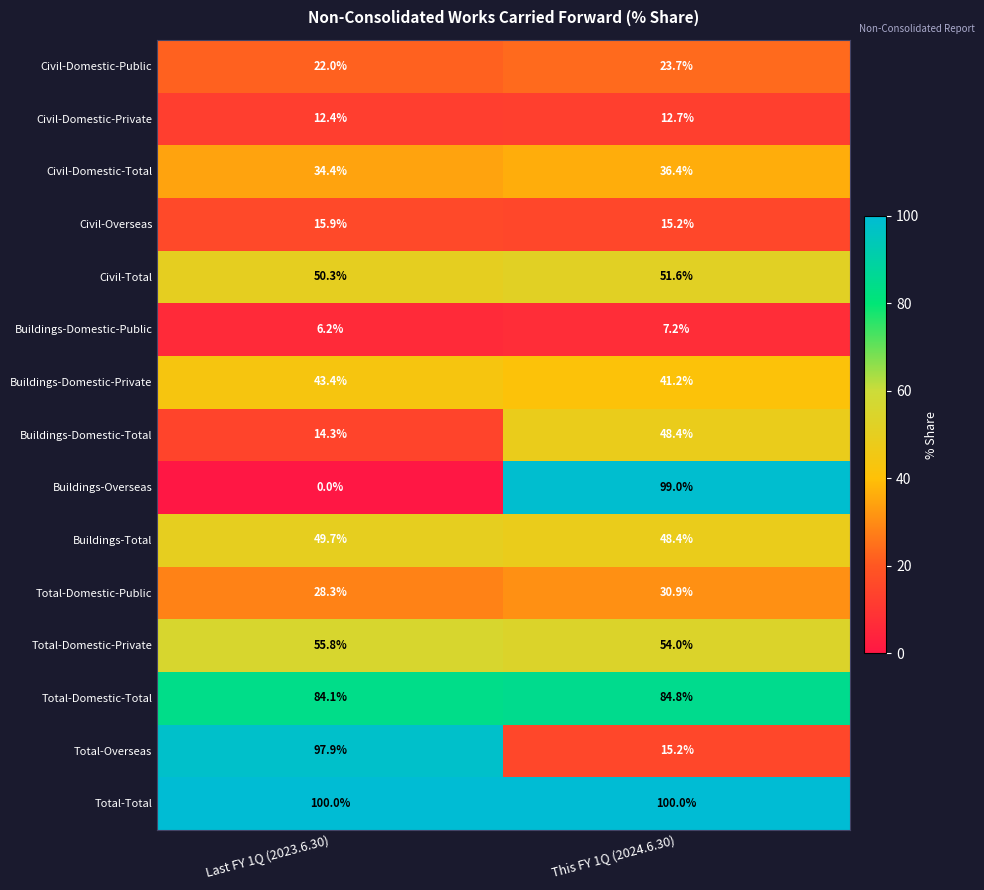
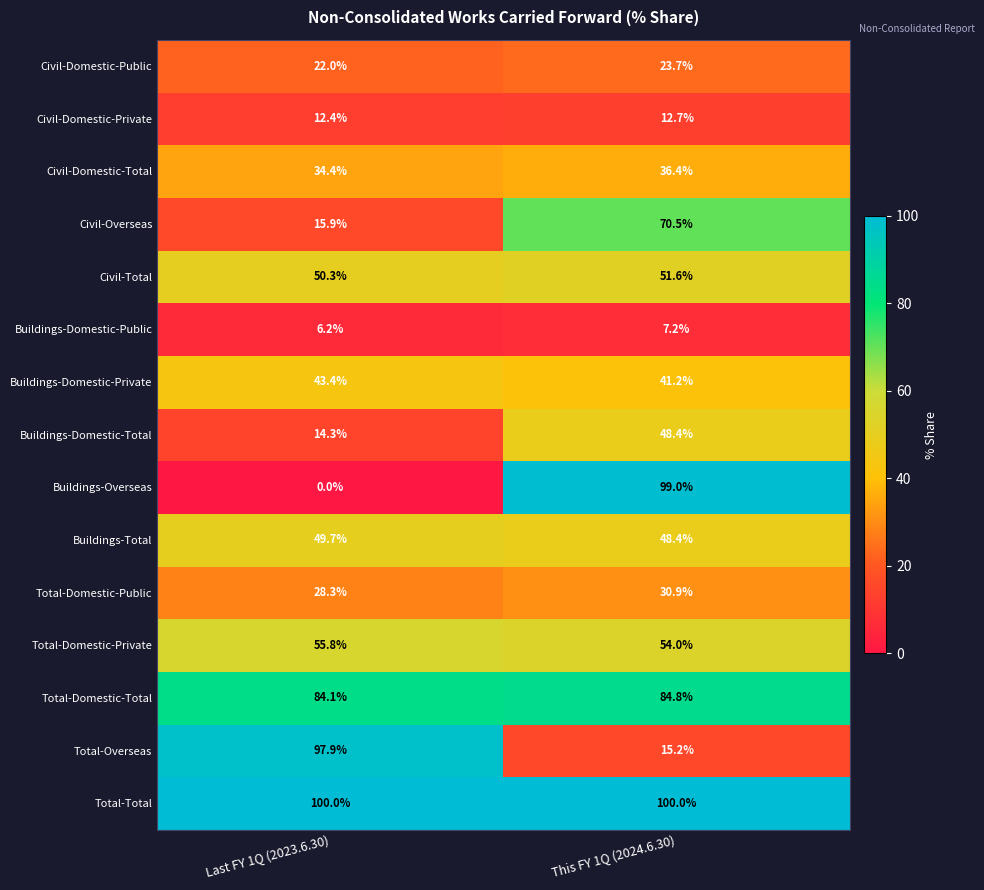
Civil-Overseas, This FY 1Q (2024.6.30): 15.2% -> 70.5%
